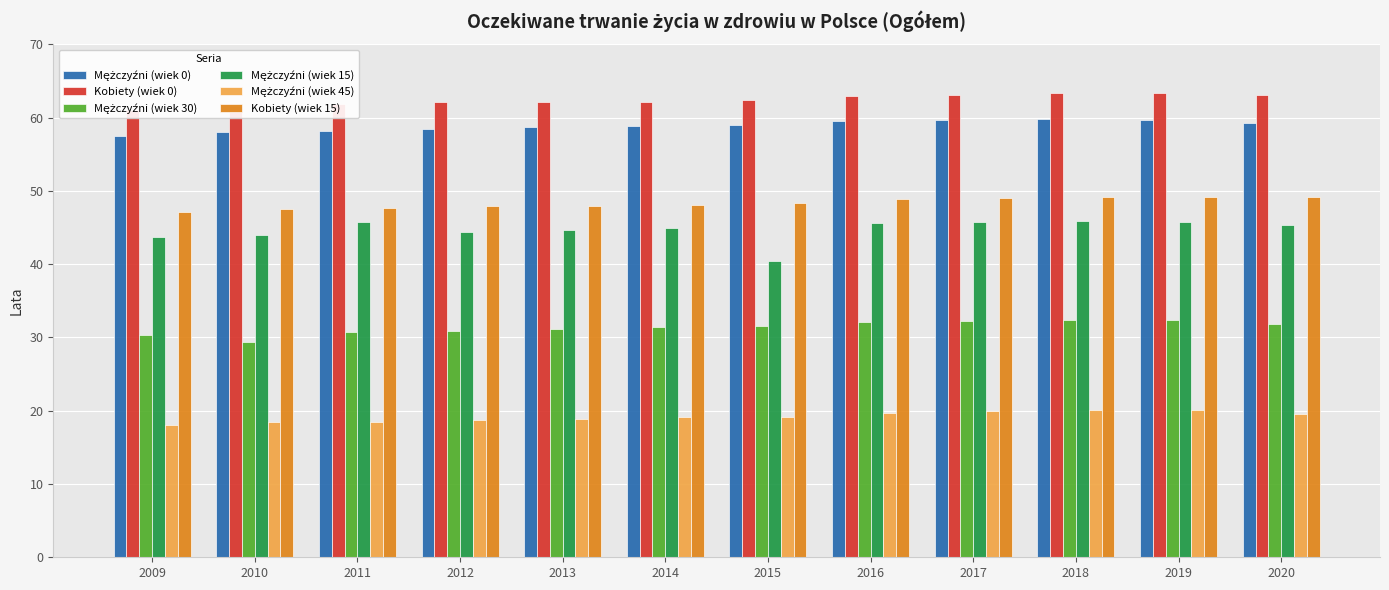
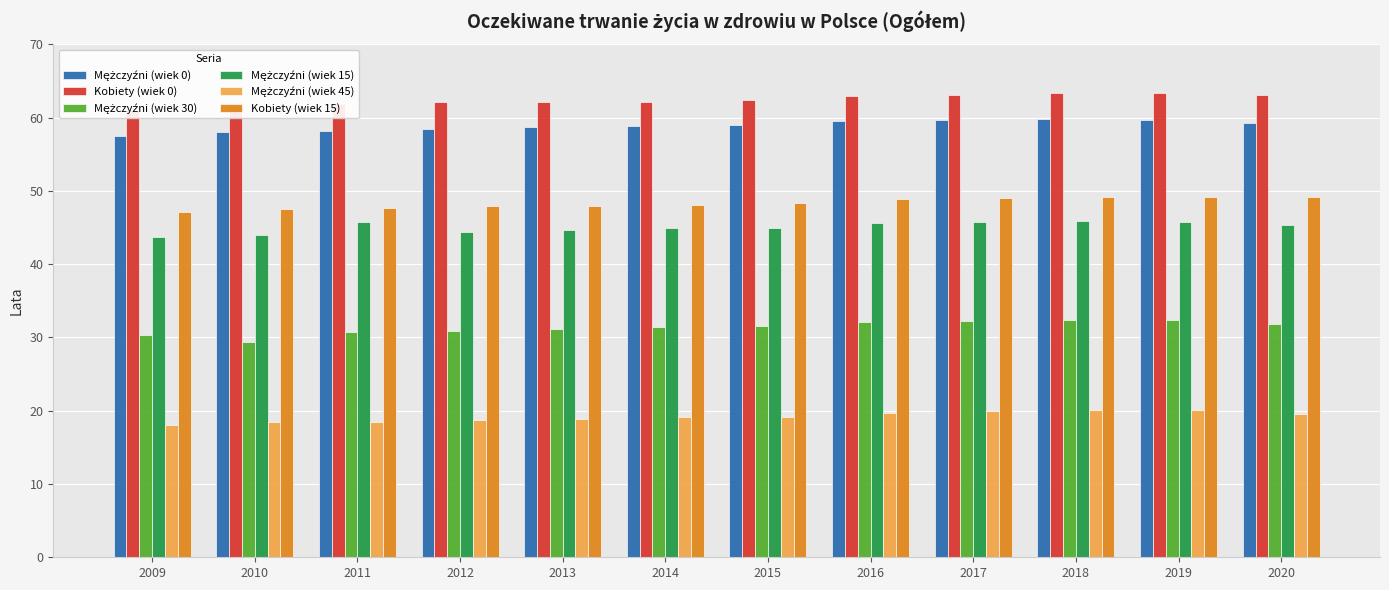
Mężczyźni (wiek 15), 2015: 40 -> 45
